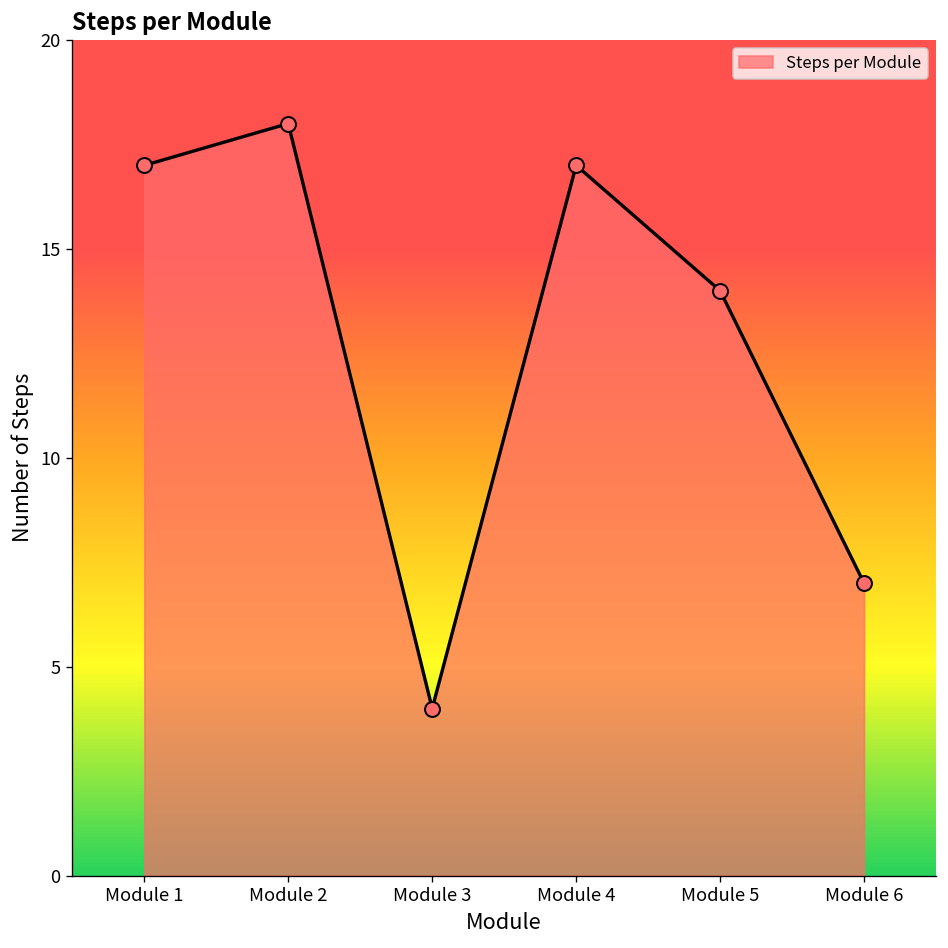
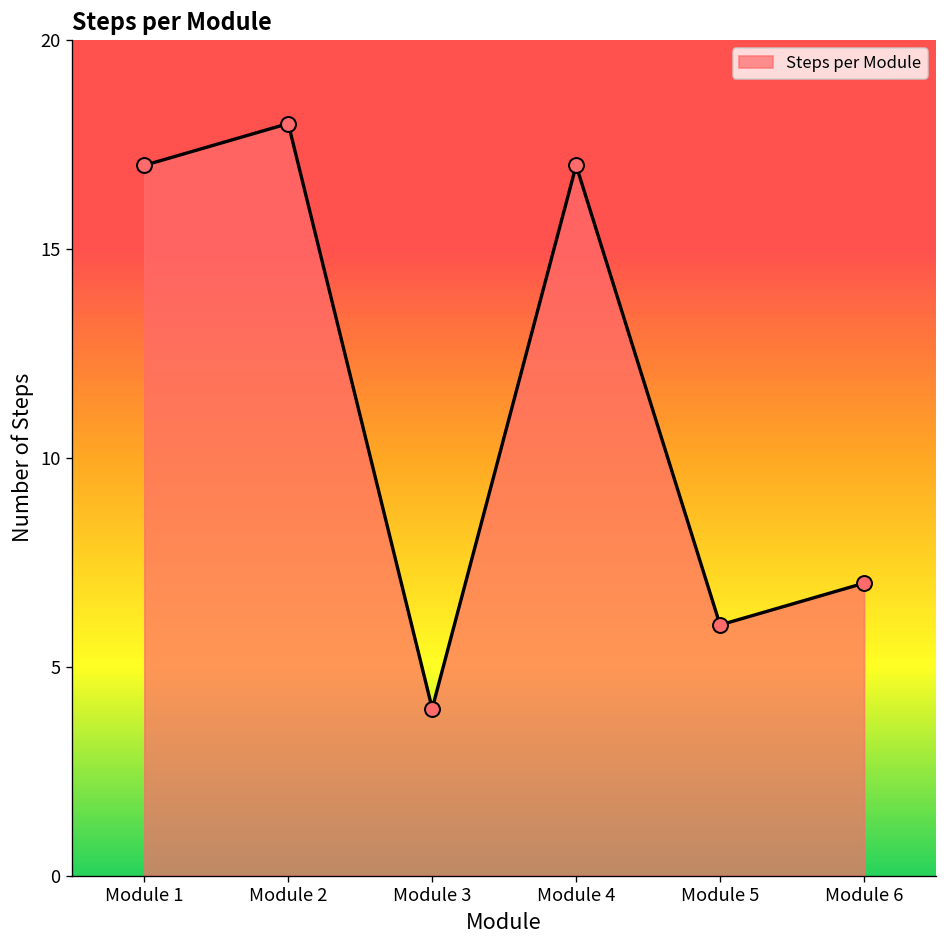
Module 5: 14 -> 6
